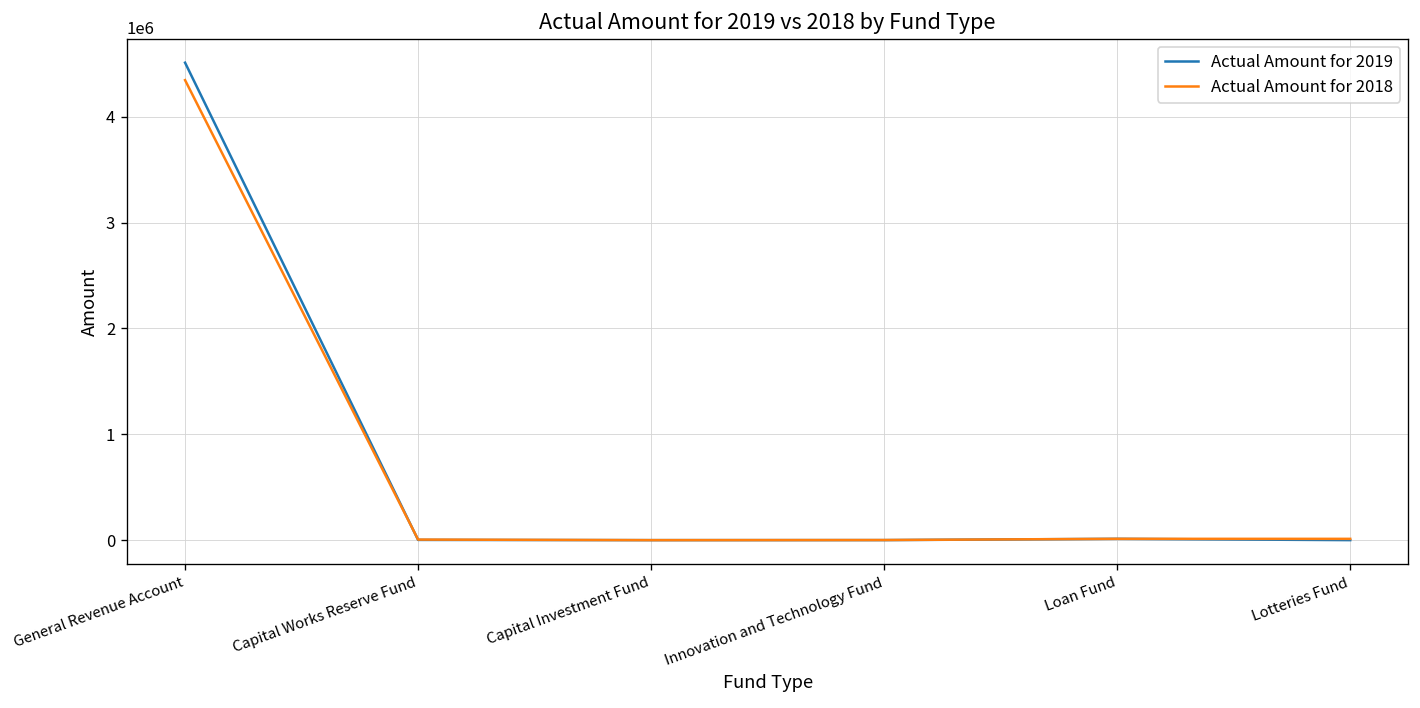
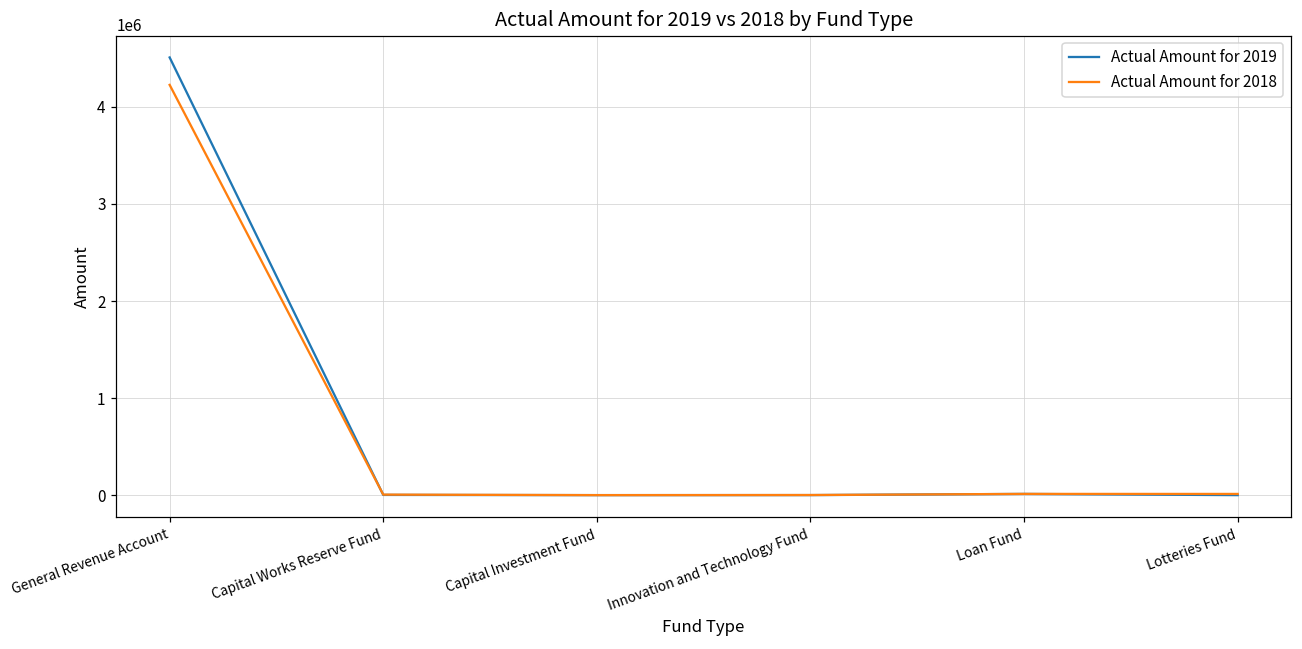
Actual Amount for 2018, General Revenue Account: 4300000 -> 4200000
